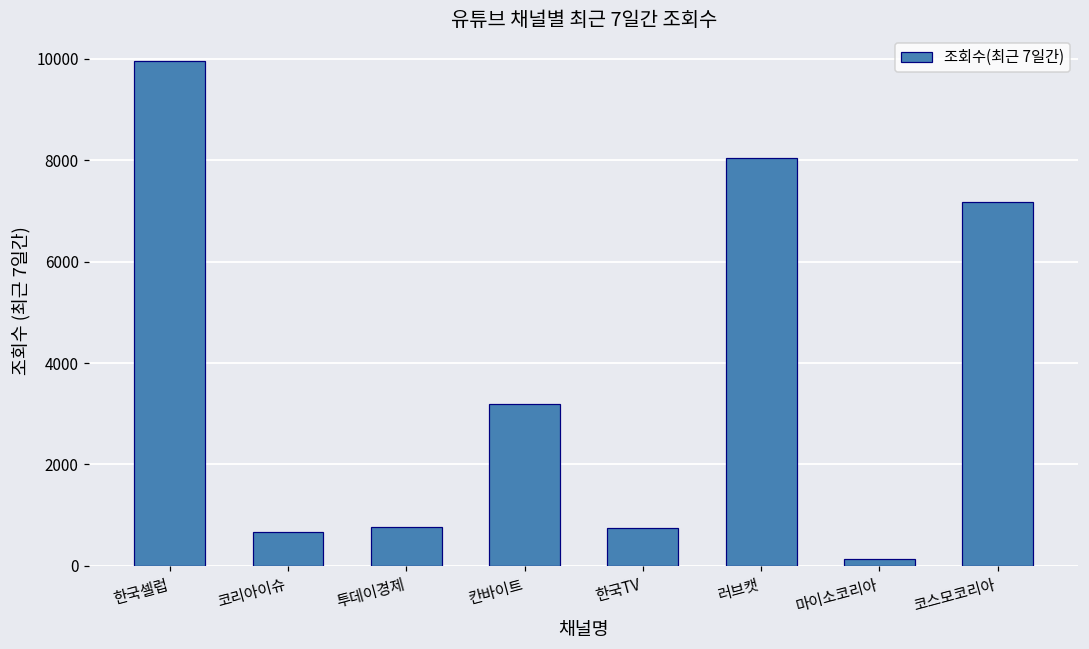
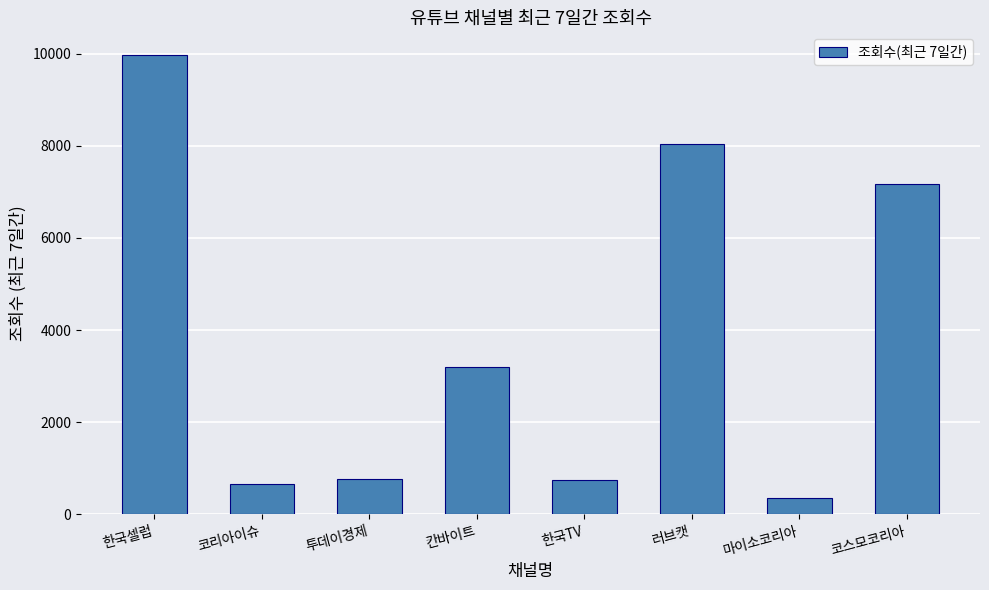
마이소코리아: 100 -> 300
